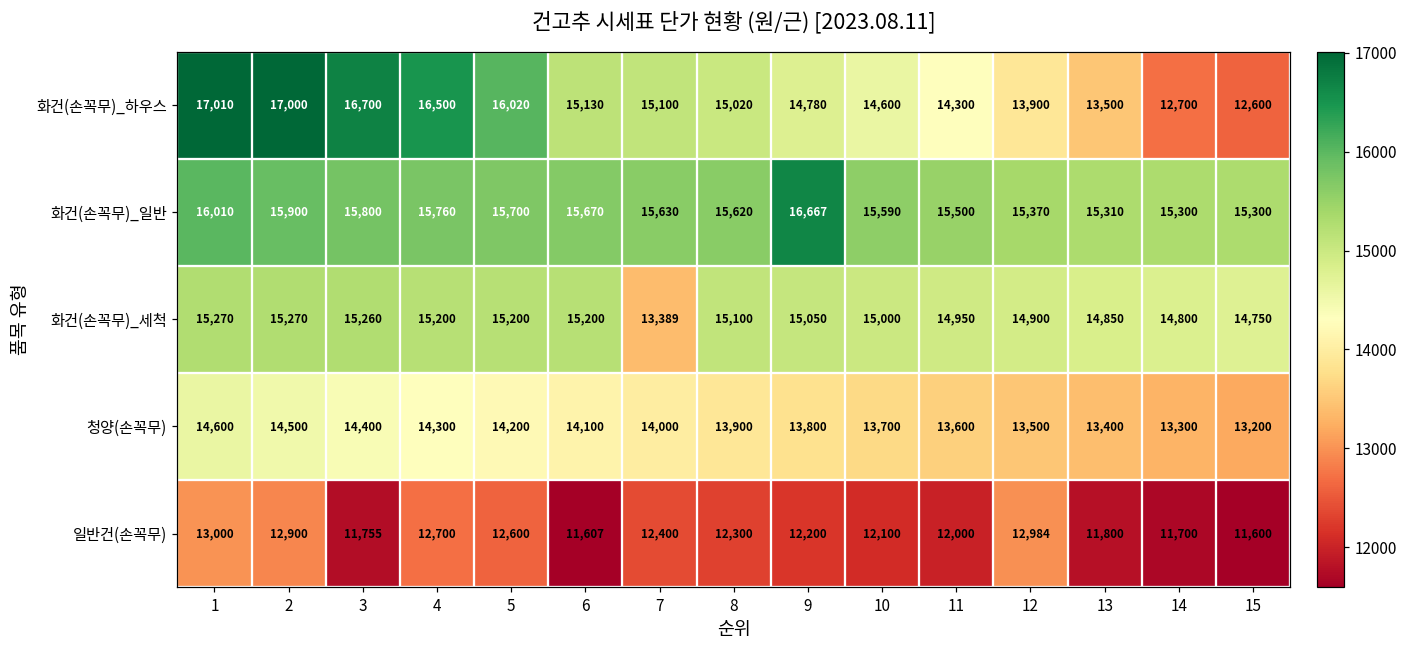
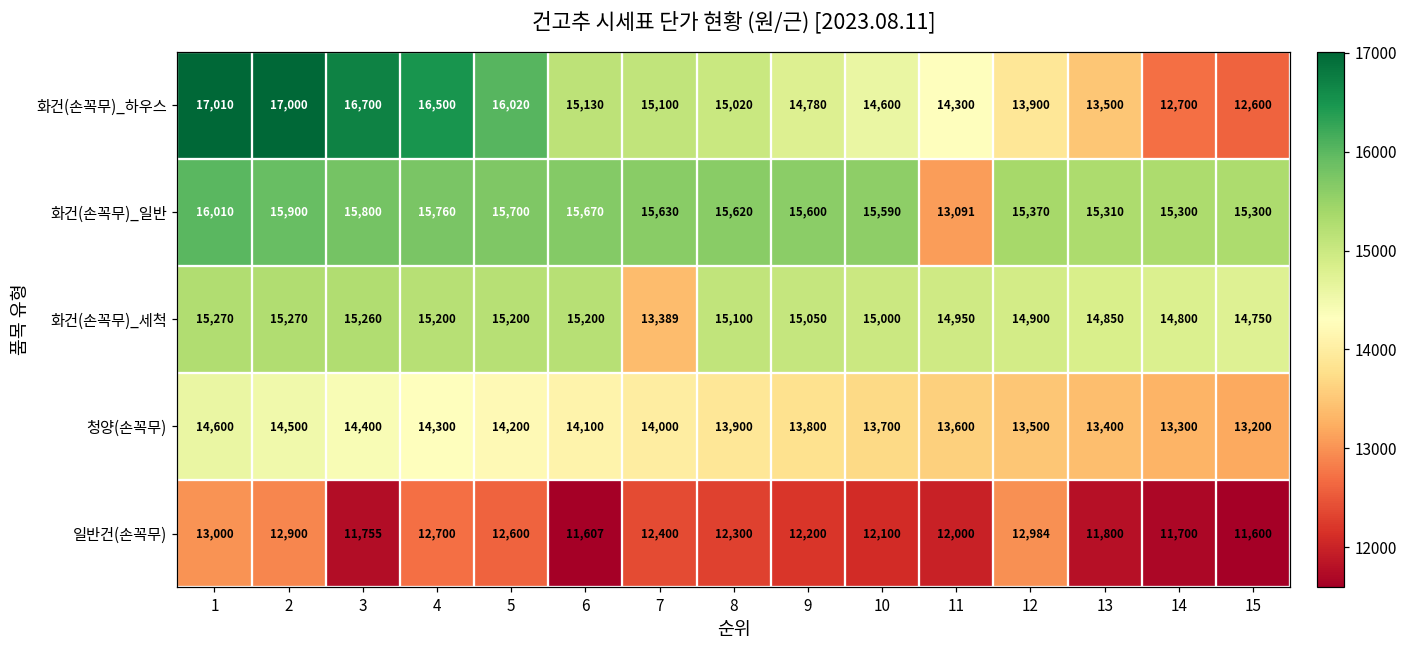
화건(손꼭무)_일반, 9: 16,667 -> 15,600
화건(손꼭무)_일반, 11: 15,500 -> 13,091
